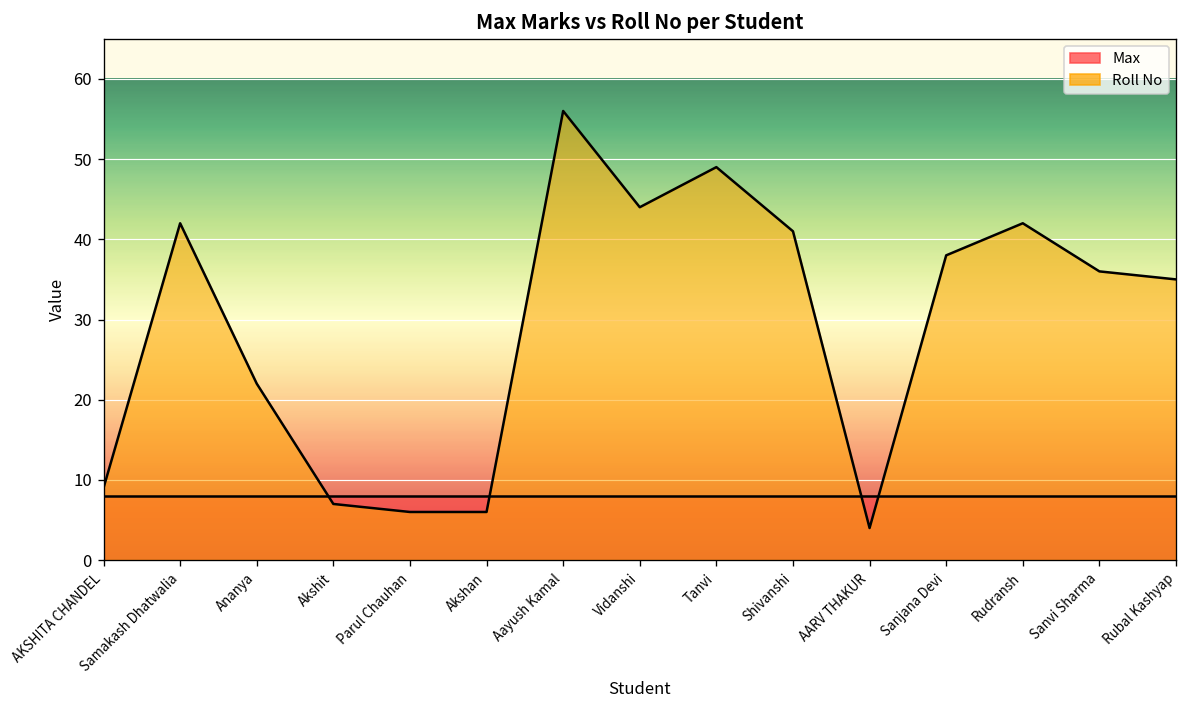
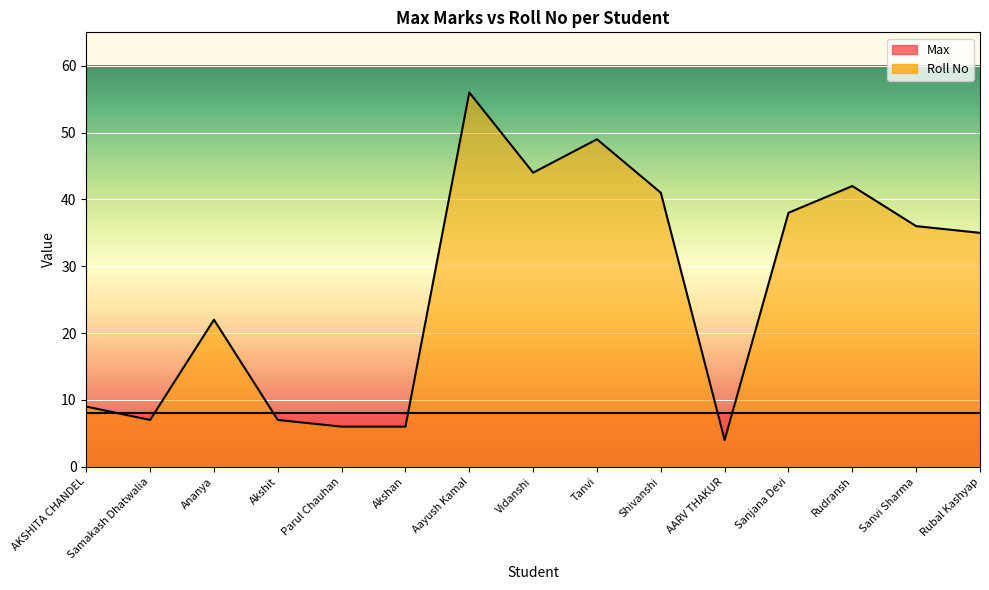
Roll No, Samakash Dhatwalia: 42 -> 7
